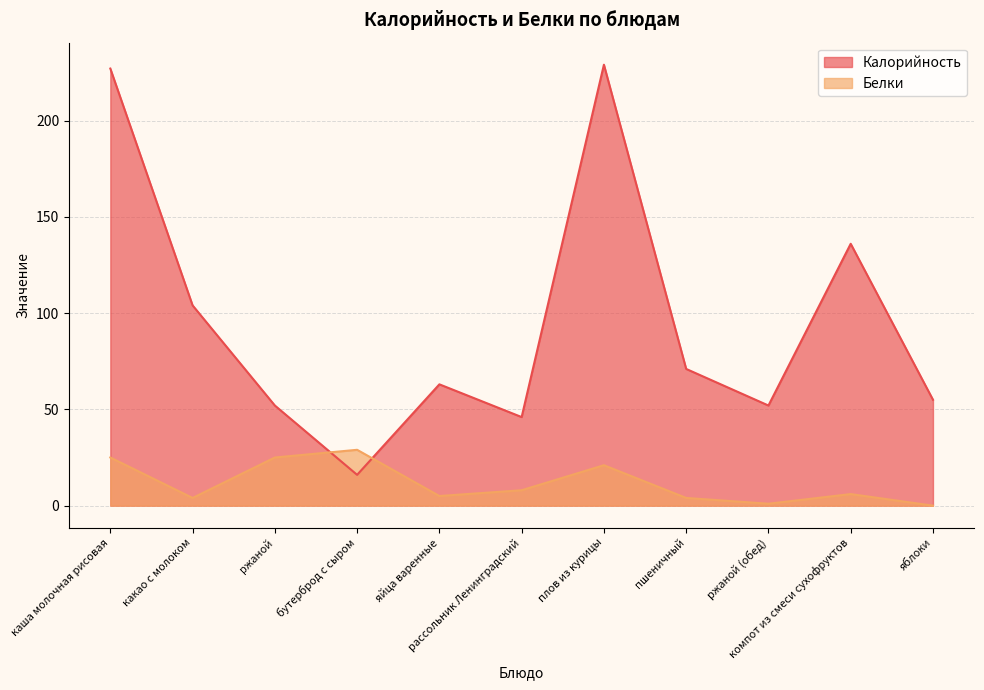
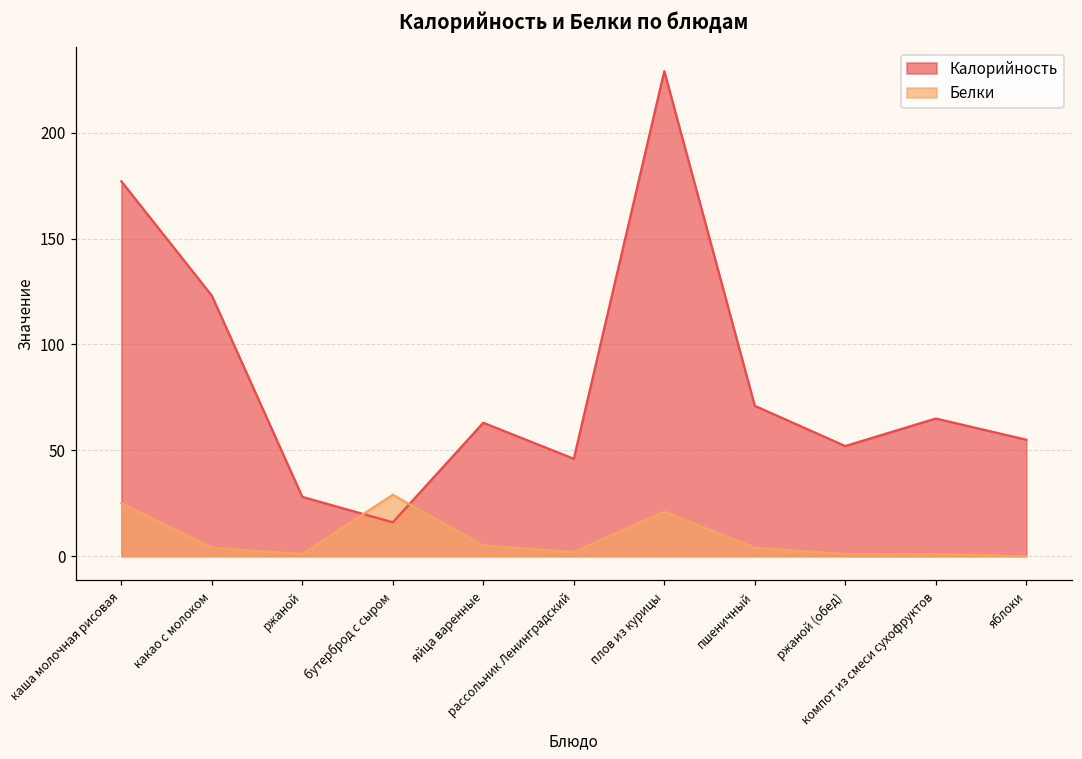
Калорийность, каша молочная рисовая: 227 -> 177
Калорийность, какао с молоком: 104 -> 123
Калорийность, ржаной: 52 -> 28
Белки, ржаной: 25 -> 1
Белки, рассольник Ленинградский: 8 -> 2
Калорийность, компот из смеси сухофруктов: 136 -> 65
Белки, компот из смеси сухофруктов: 6 -> 1
